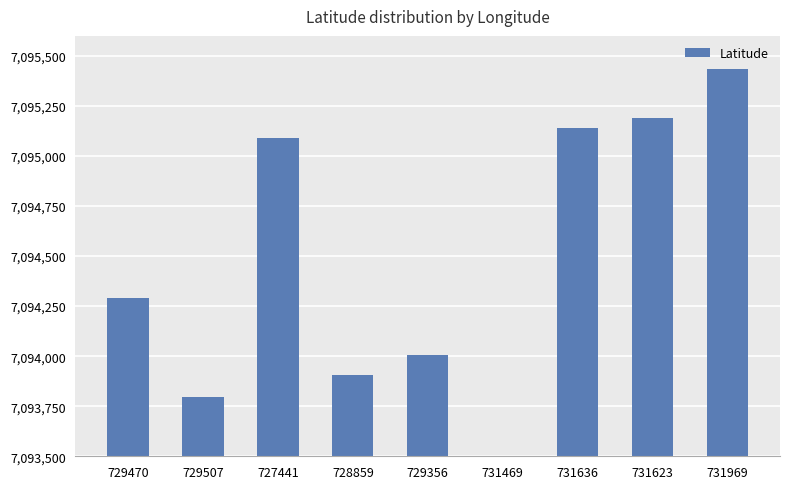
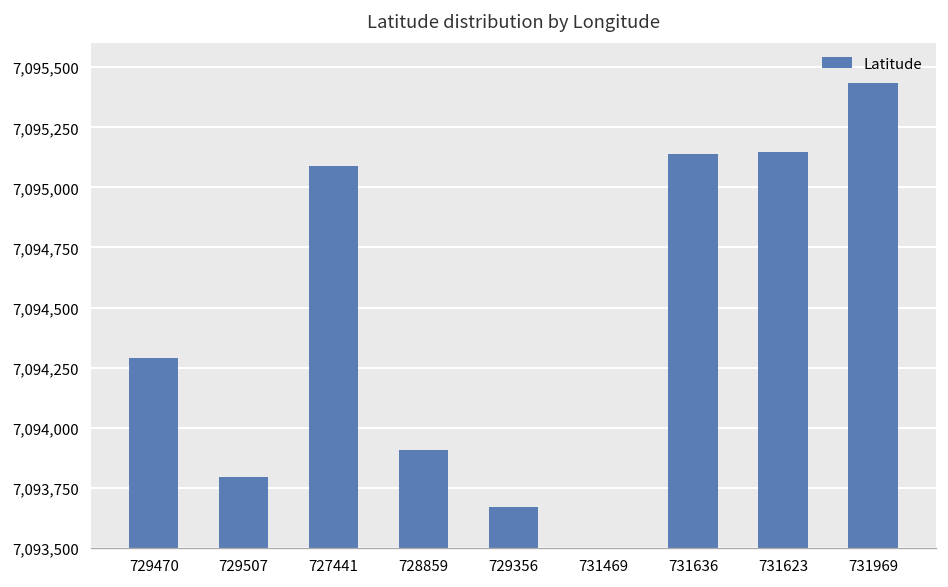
729356: 7,094,000 -> 7,093,670
731623: 7,095,190 -> 7,095,150
